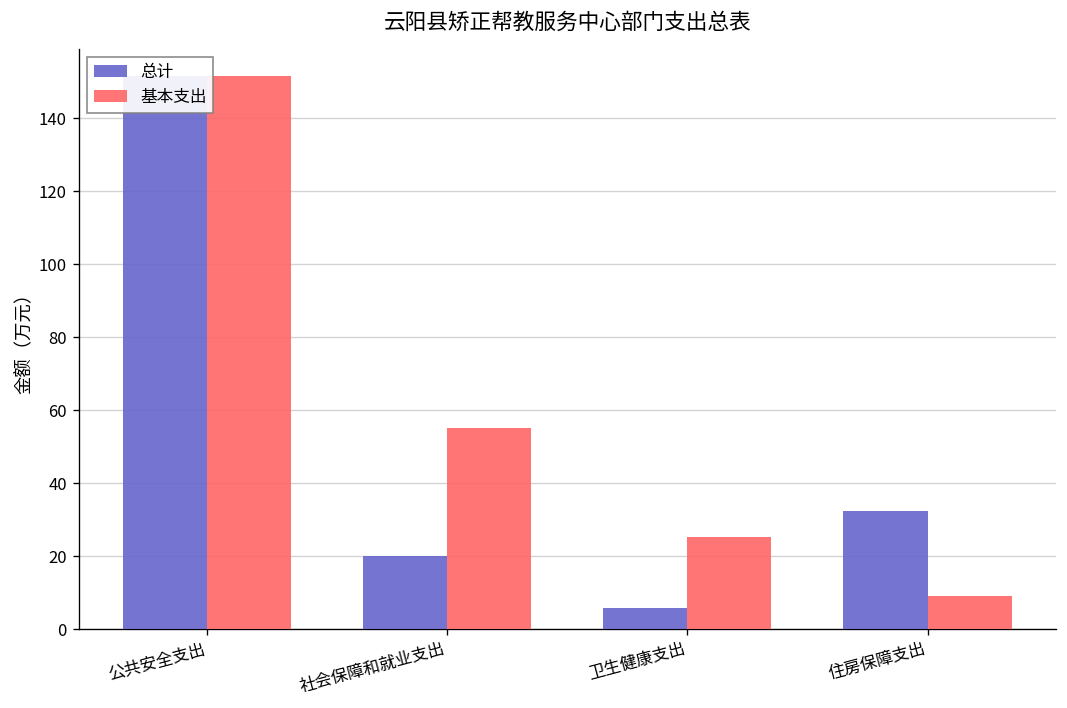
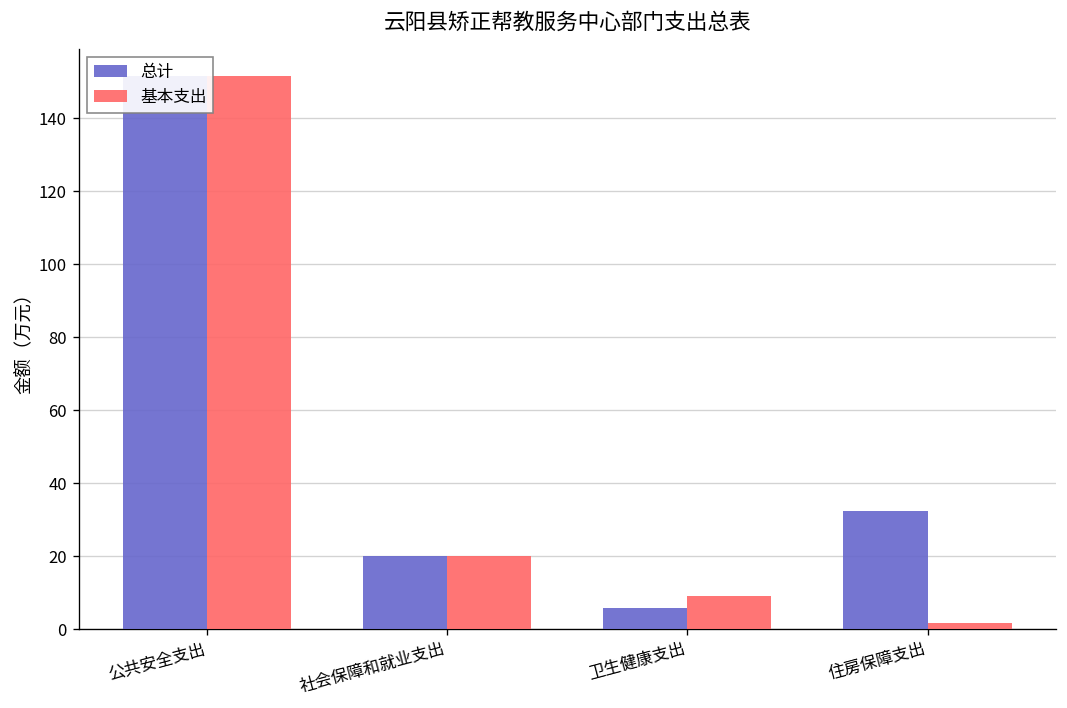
基本支出, 社会保障和就业支出: 55 -> 20
基本支出, 卫生健康支出: 25 -> 9
基本支出, 住房保障支出: 9 -> 2
